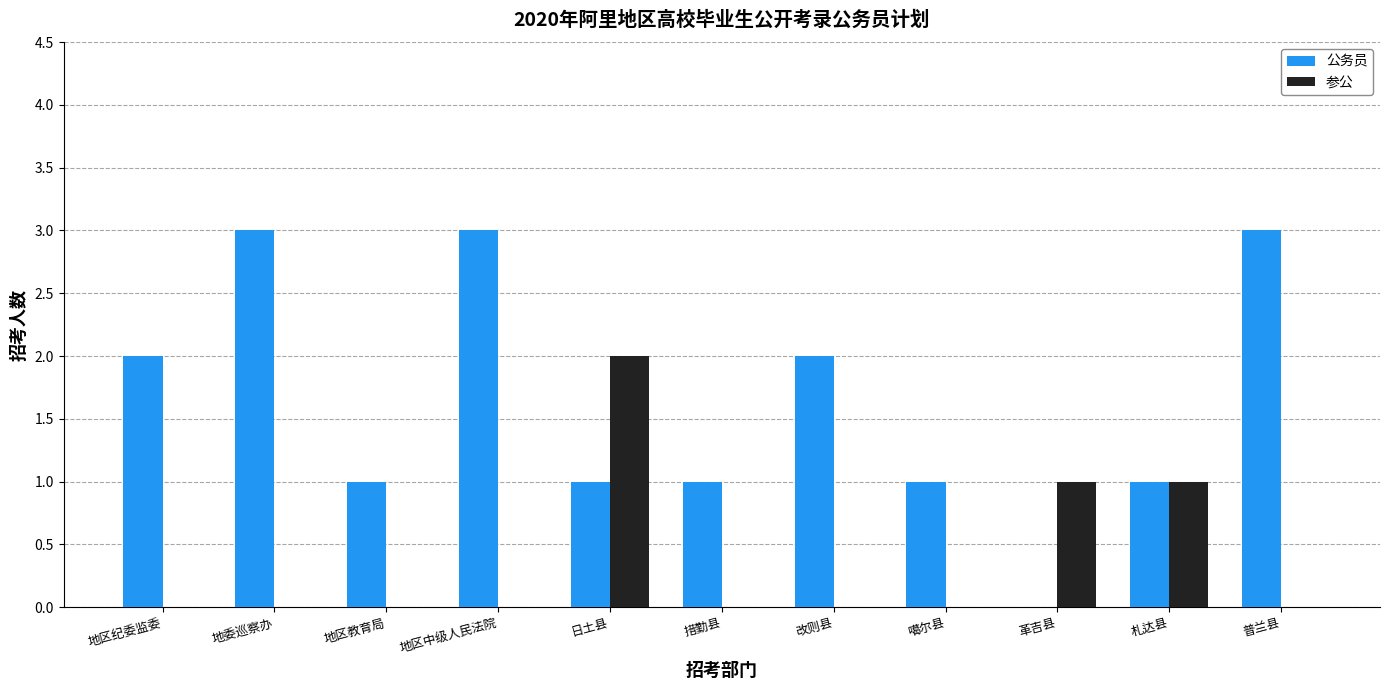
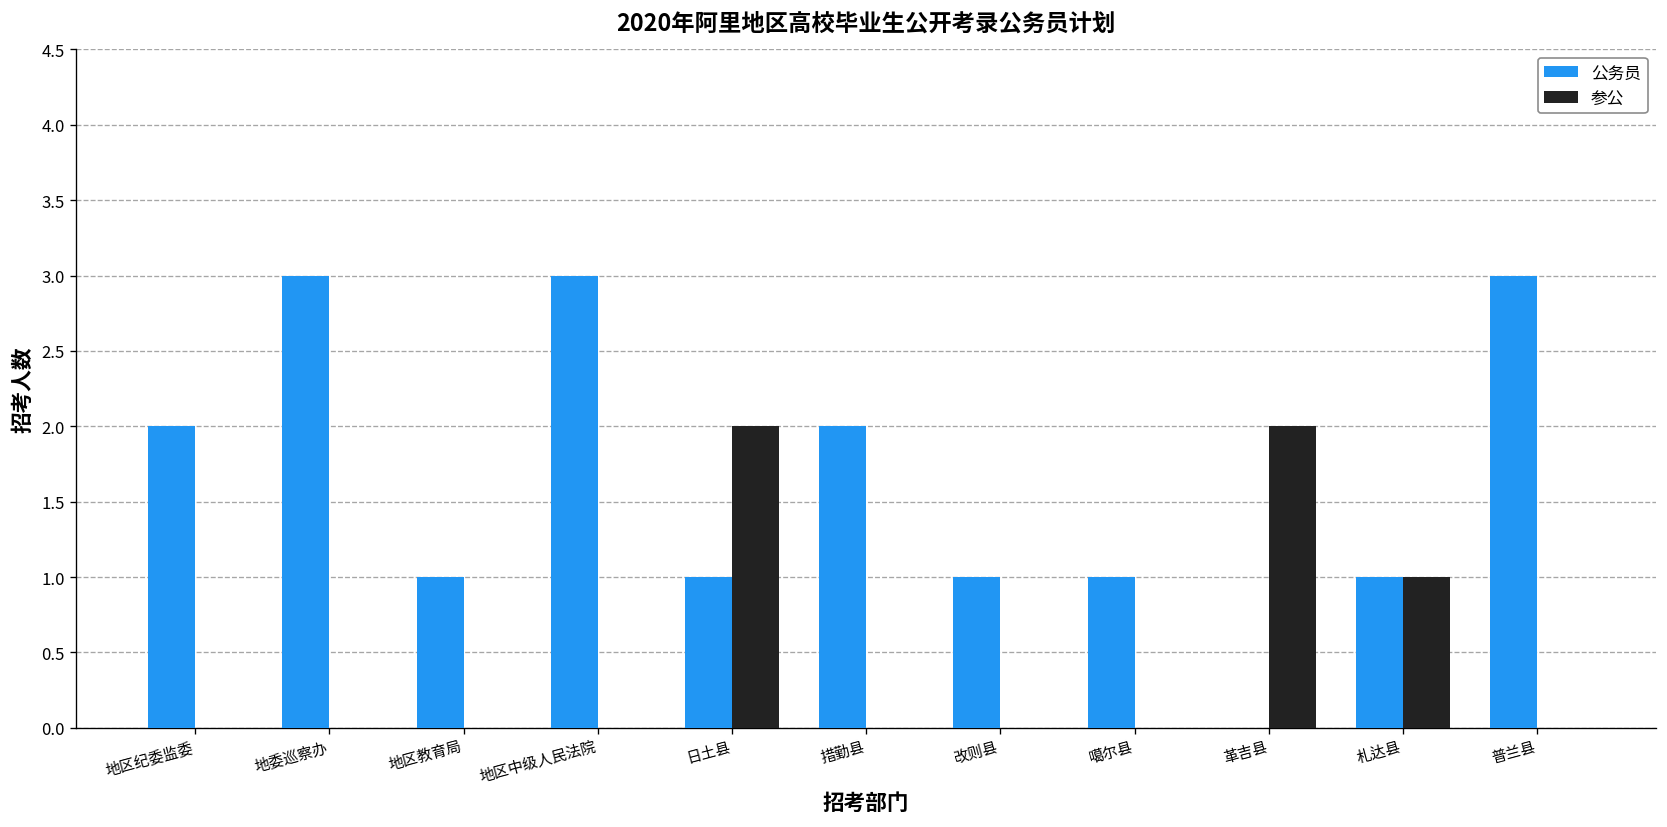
公务员, 措勤县: 1 -> 2
公务员, 改则县: 2 -> 1
参公, 革吉县: 1 -> 2
